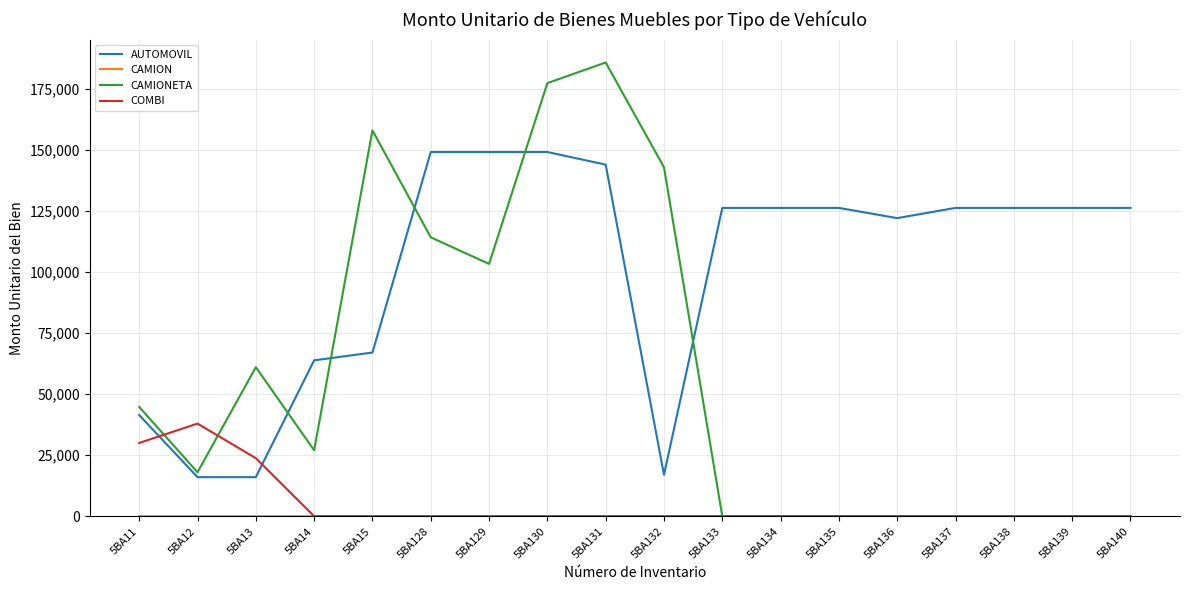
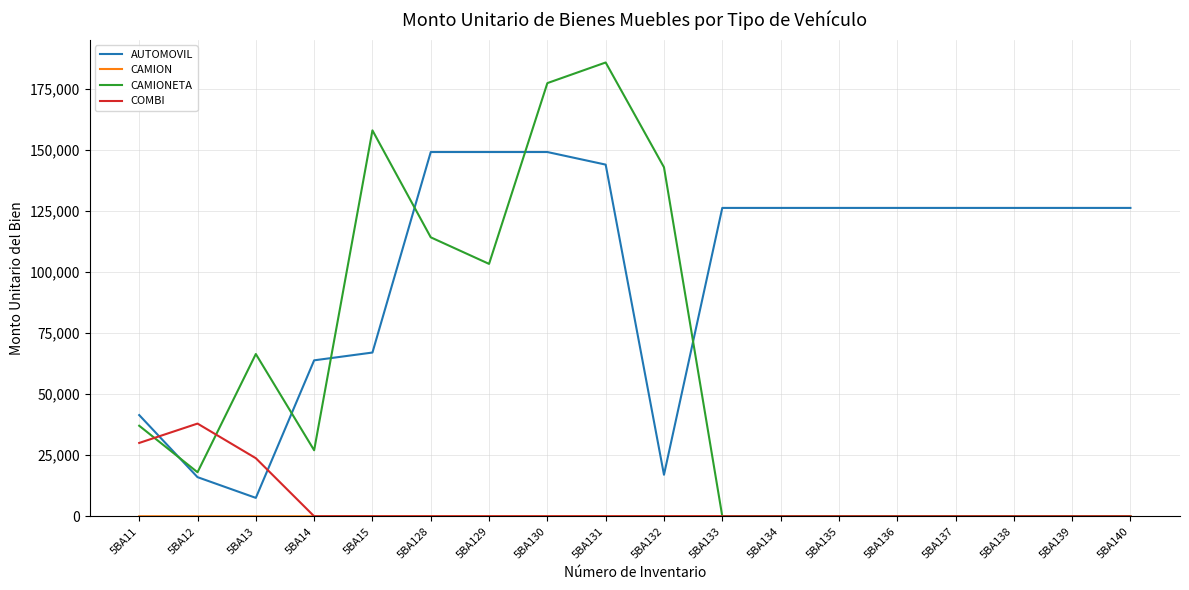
CAMIONETA, 5BA11: 45,000 -> 37,000
AUTOMOVIL, 5BA13: 16,000 -> 8,000
CAMIONETA, 5BA13: 61,000 -> 66,000
AUTOMOVIL, 5BA136: 122,000 -> 126,000
